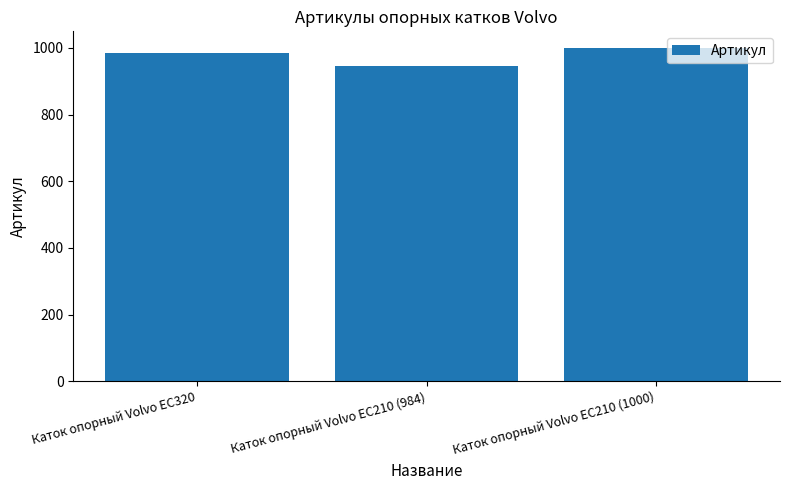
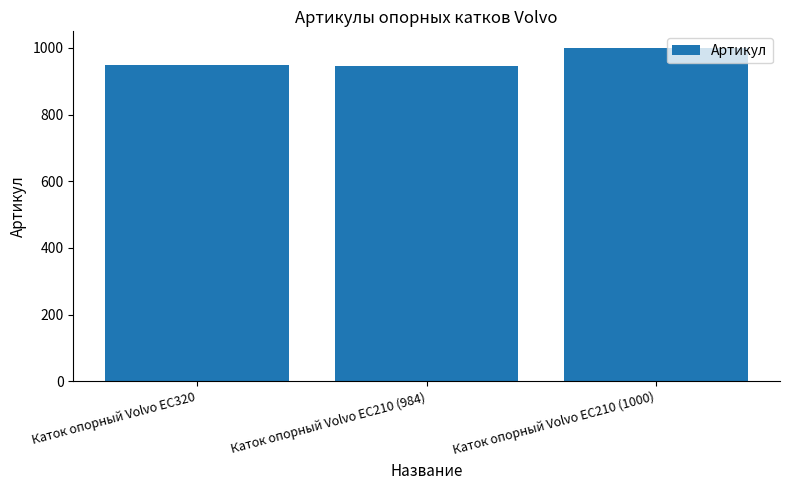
Каток опорный Volvo EC320: 990 -> 950
